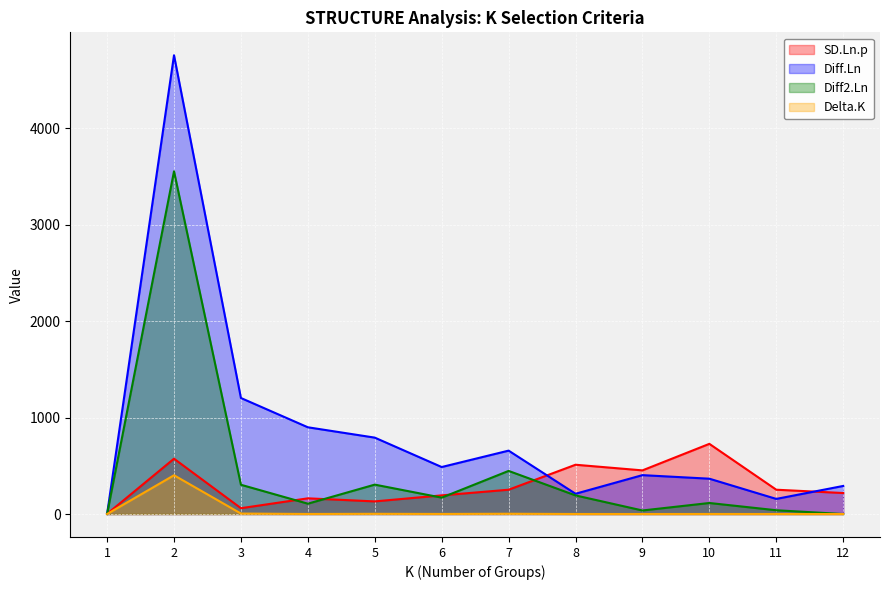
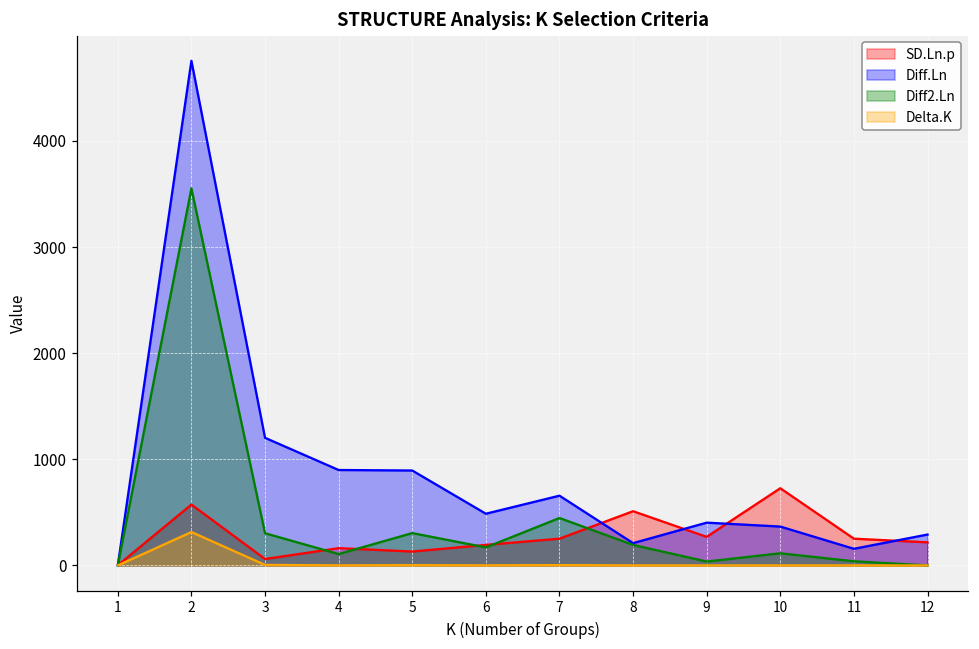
Delta.K, 2: 400 -> 300
Diff.Ln, 5: 800 -> 900
SD.Ln.p, 9: 500 -> 300
